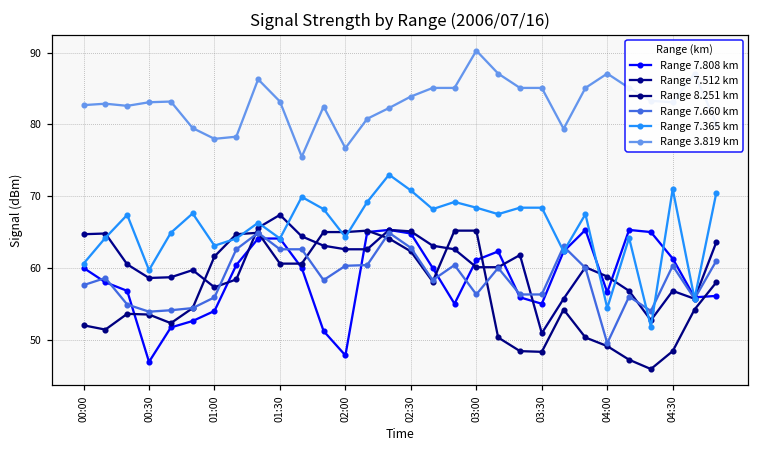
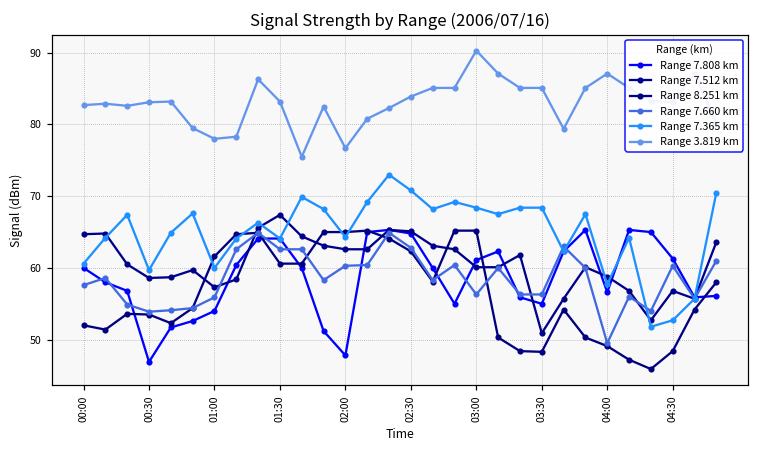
Range 7.365 km, 01:00: 63 -> 60
Range 7.365 km, 04:00: 54 -> 58
Range 7.365 km, 04:30: 71 -> 53
